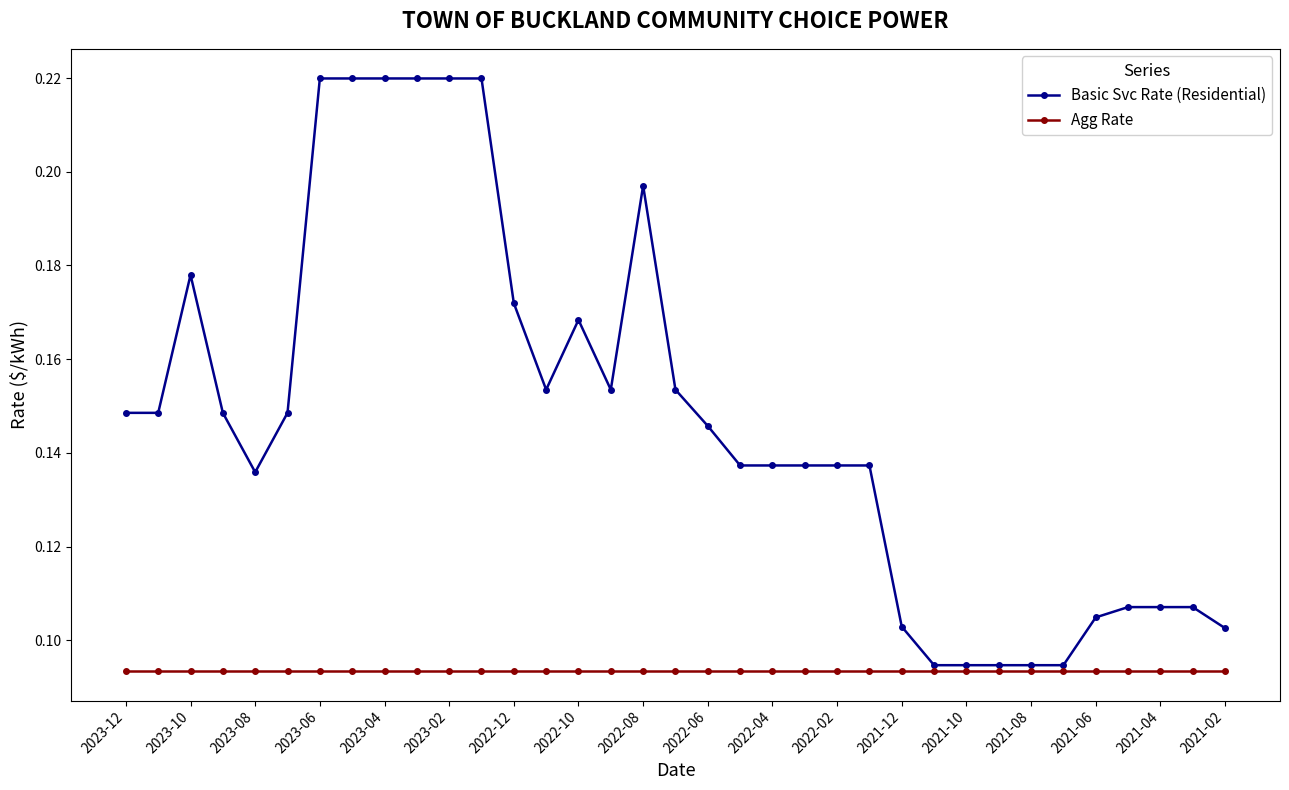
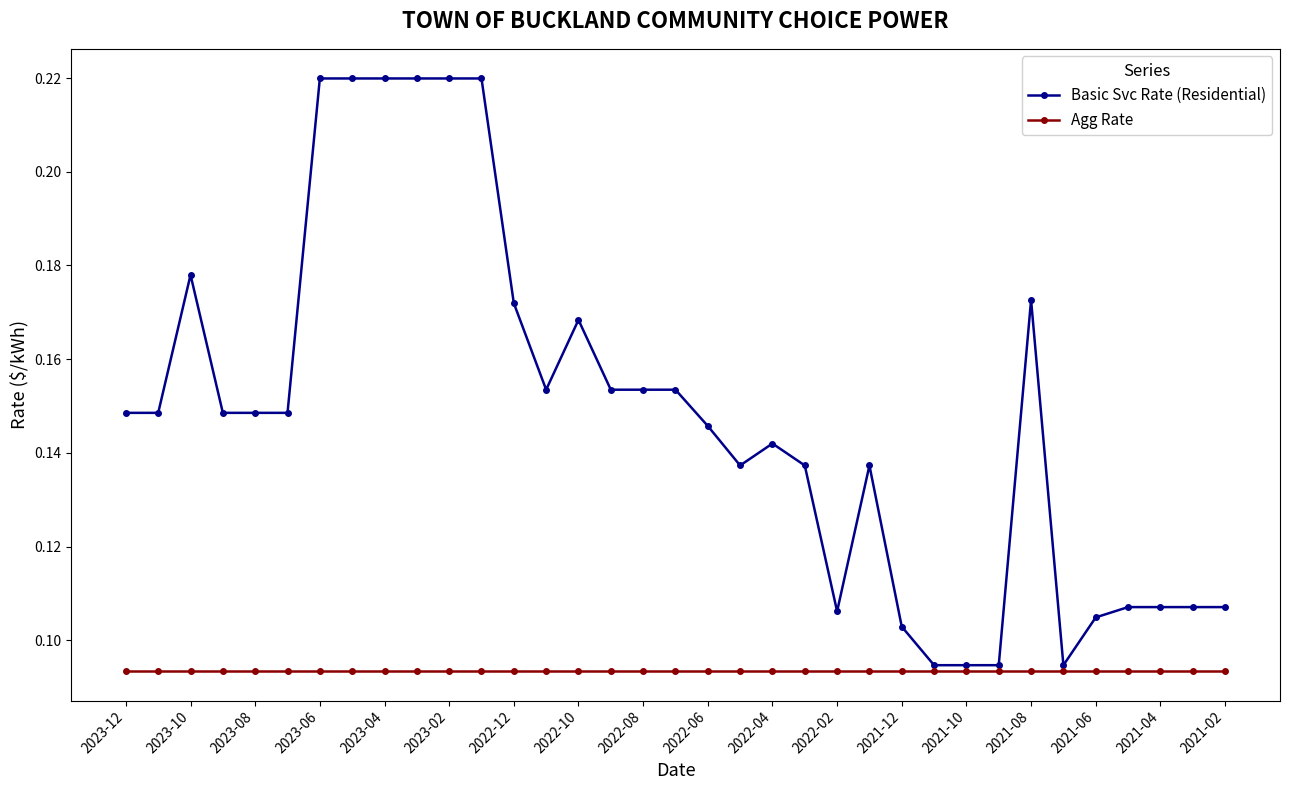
Basic Svc Rate (Residential), 2023-08: 0.136 -> 0.149
Basic Svc Rate (Residential), 2022-08: 0.197 -> 0.153
Basic Svc Rate (Residential), 2022-04: 0.137 -> 0.142
Basic Svc Rate (Residential), 2022-02: 0.137 -> 0.106
Basic Svc Rate (Residential), 2021-08: 0.095 -> 0.173
Basic Svc Rate (Residential), 2021-02: 0.103 -> 0.107
